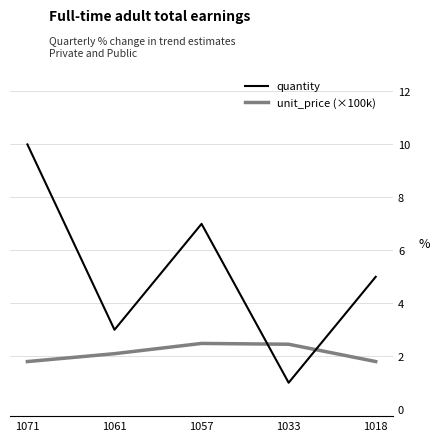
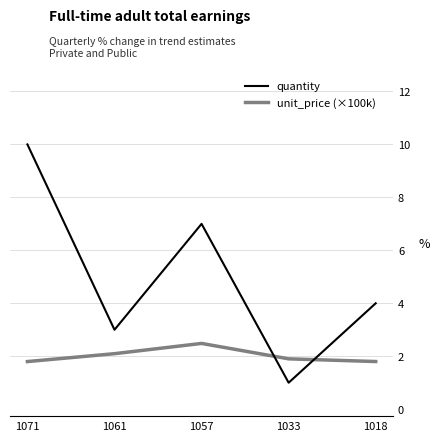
unit_price (×100k), 1033: 2.5 -> 1.9
quantity, 1018: 5 -> 4
